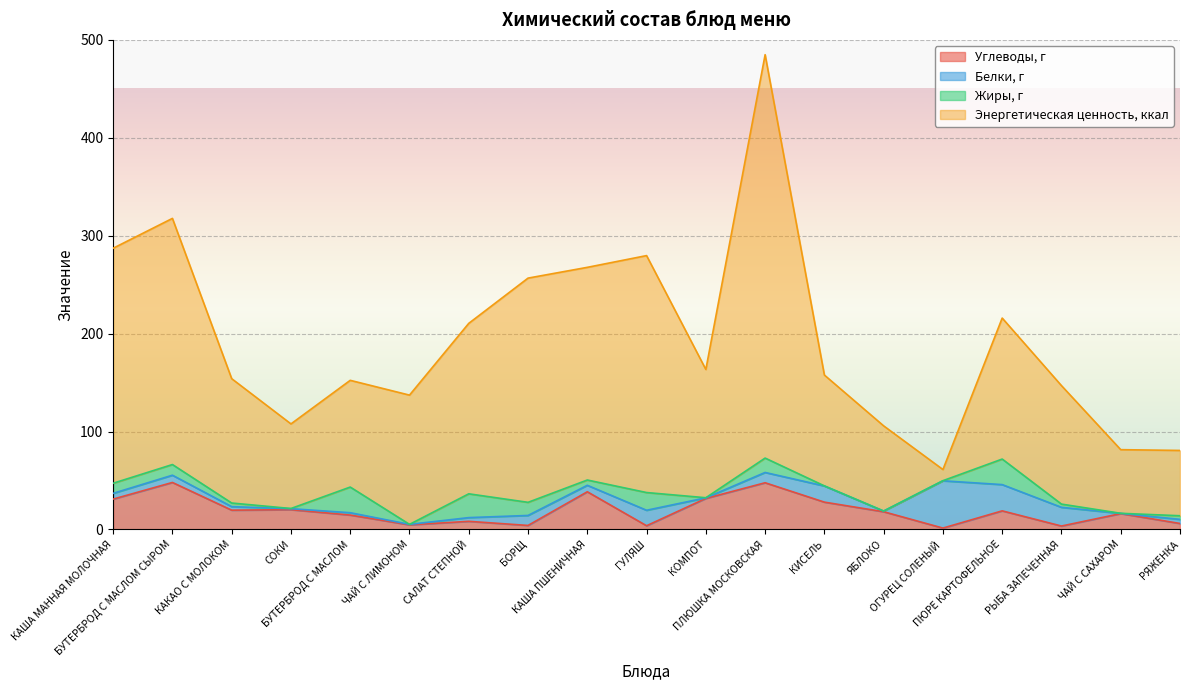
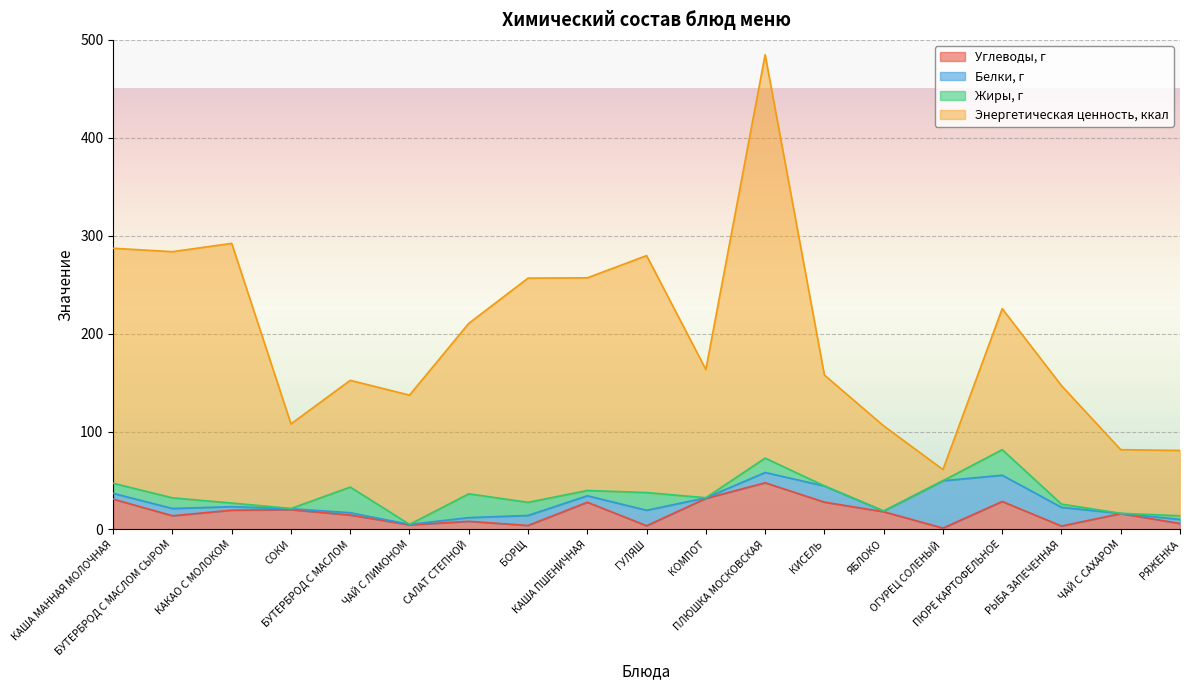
Углеводы, г, БУТЕРБРОД С МАСЛОМ СЫРОМ: 50 -> 10
Энергетическая ценность, ккал, КАКАО С МОЛОКОМ: 130 -> 270
Углеводы, г, КАША ПШЕНИЧНАЯ: 40 -> 30
Углеводы, г, ПЮРЕ КАРТОФЕЛЬНОЕ: 20 -> 30
